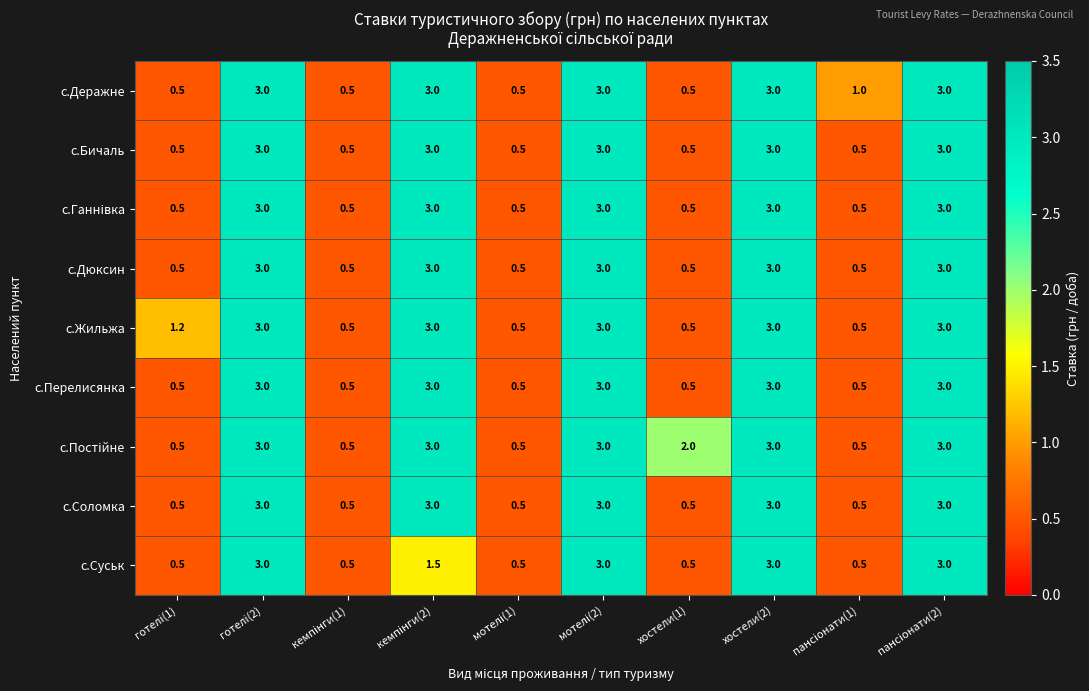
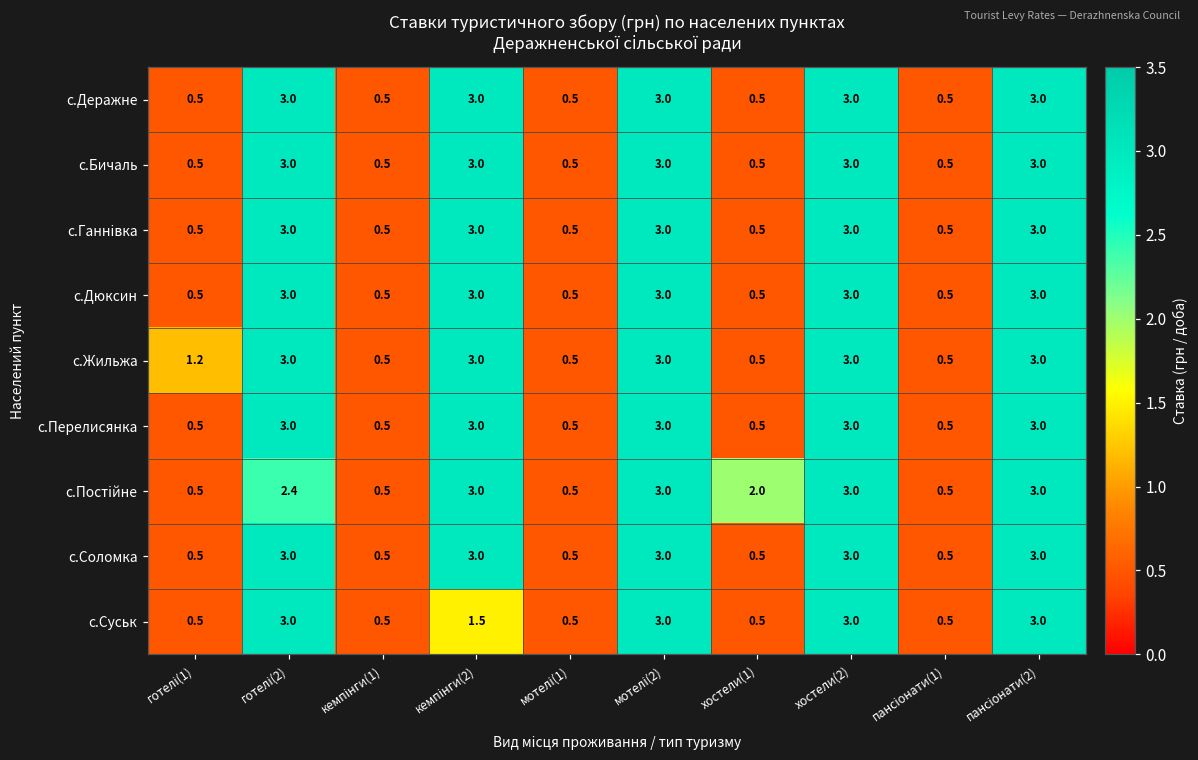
с.Деражне, пансіонати(1): 1.0 -> 0.5
с.Постійне, готелі(2): 3.0 -> 2.4
